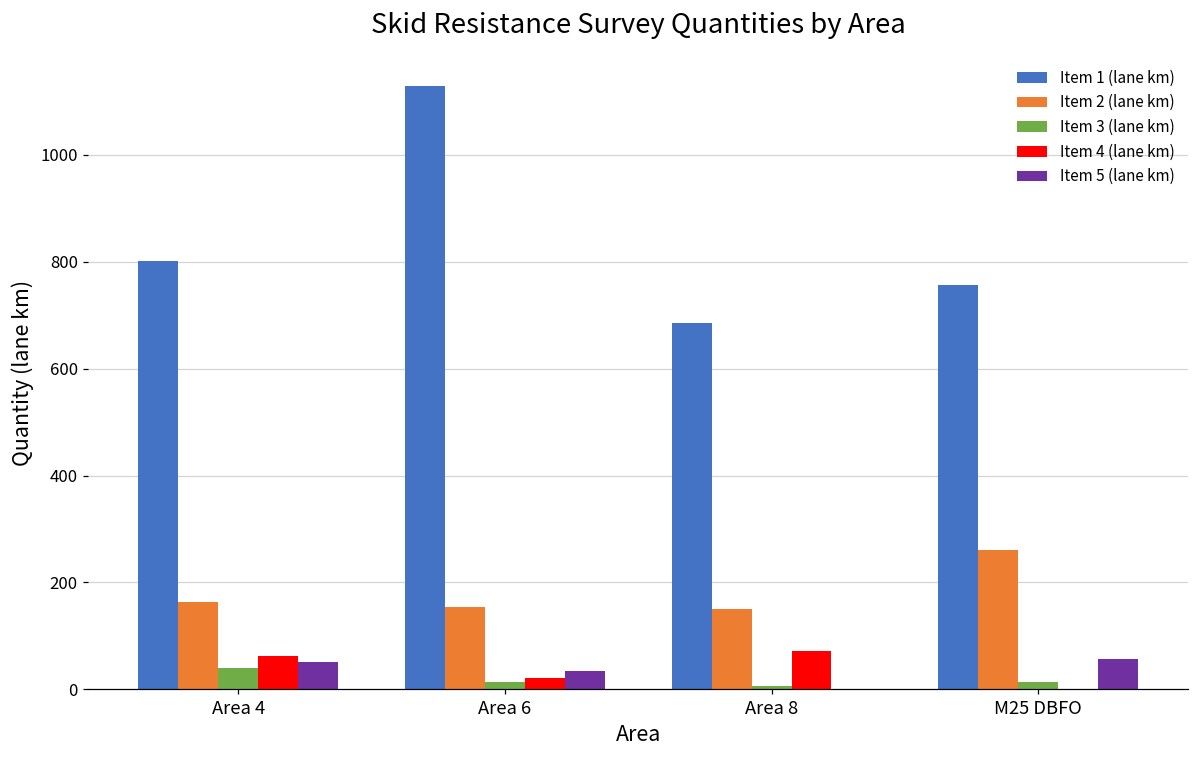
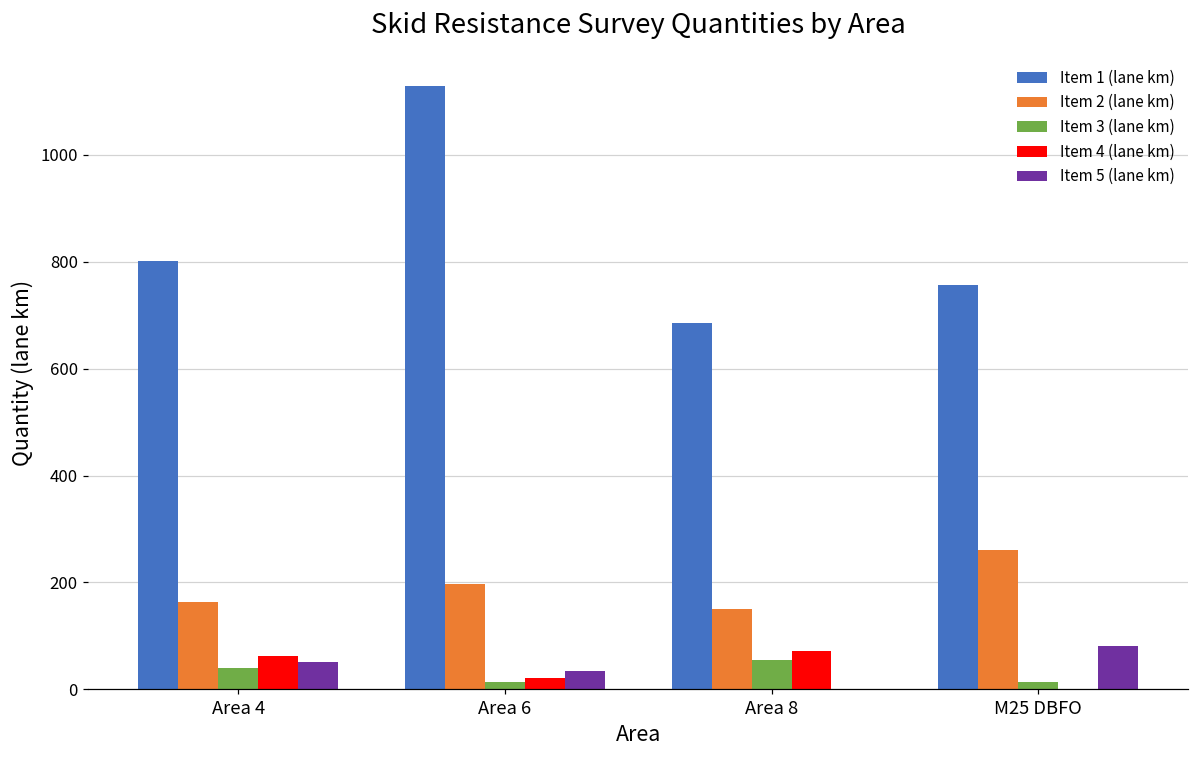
Item 2 (lane km), Area 6: 150 -> 200
Item 3 (lane km), Area 8: 10 -> 50
Item 5 (lane km), M25 DBFO: 60 -> 80
